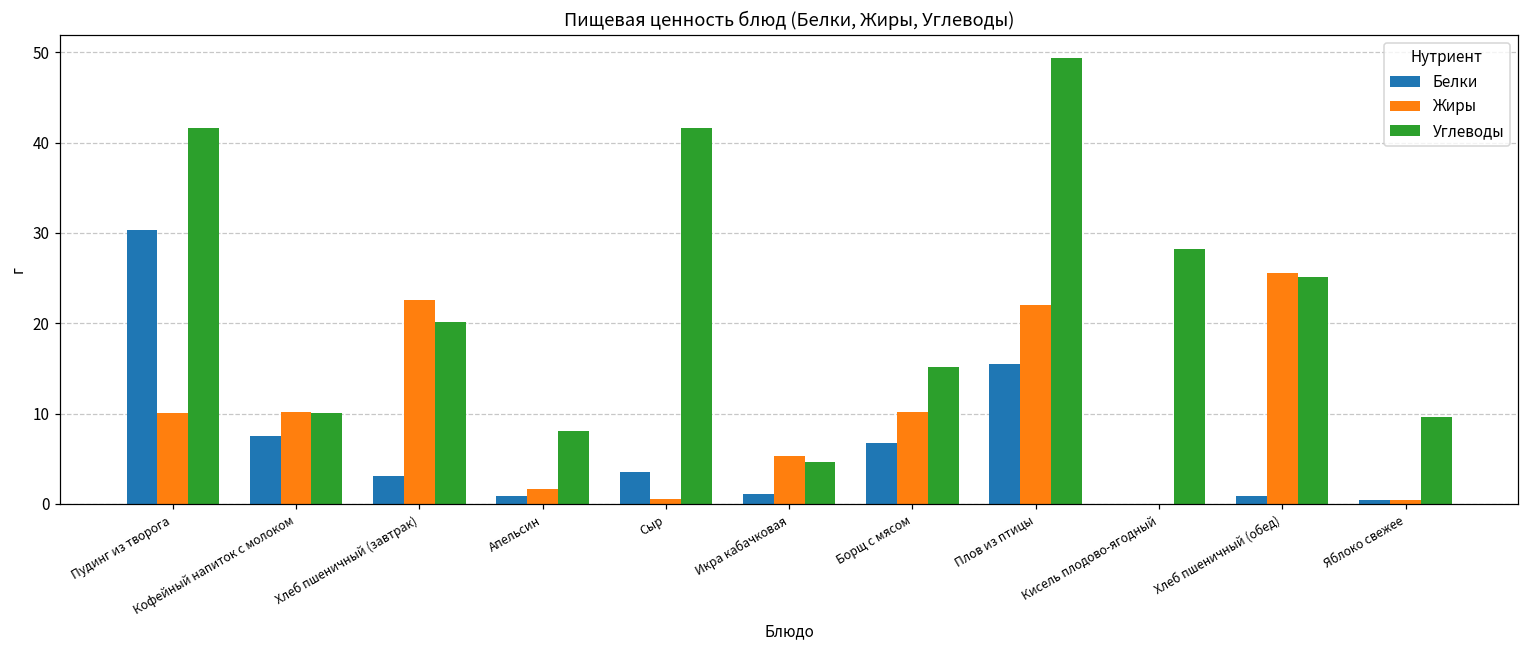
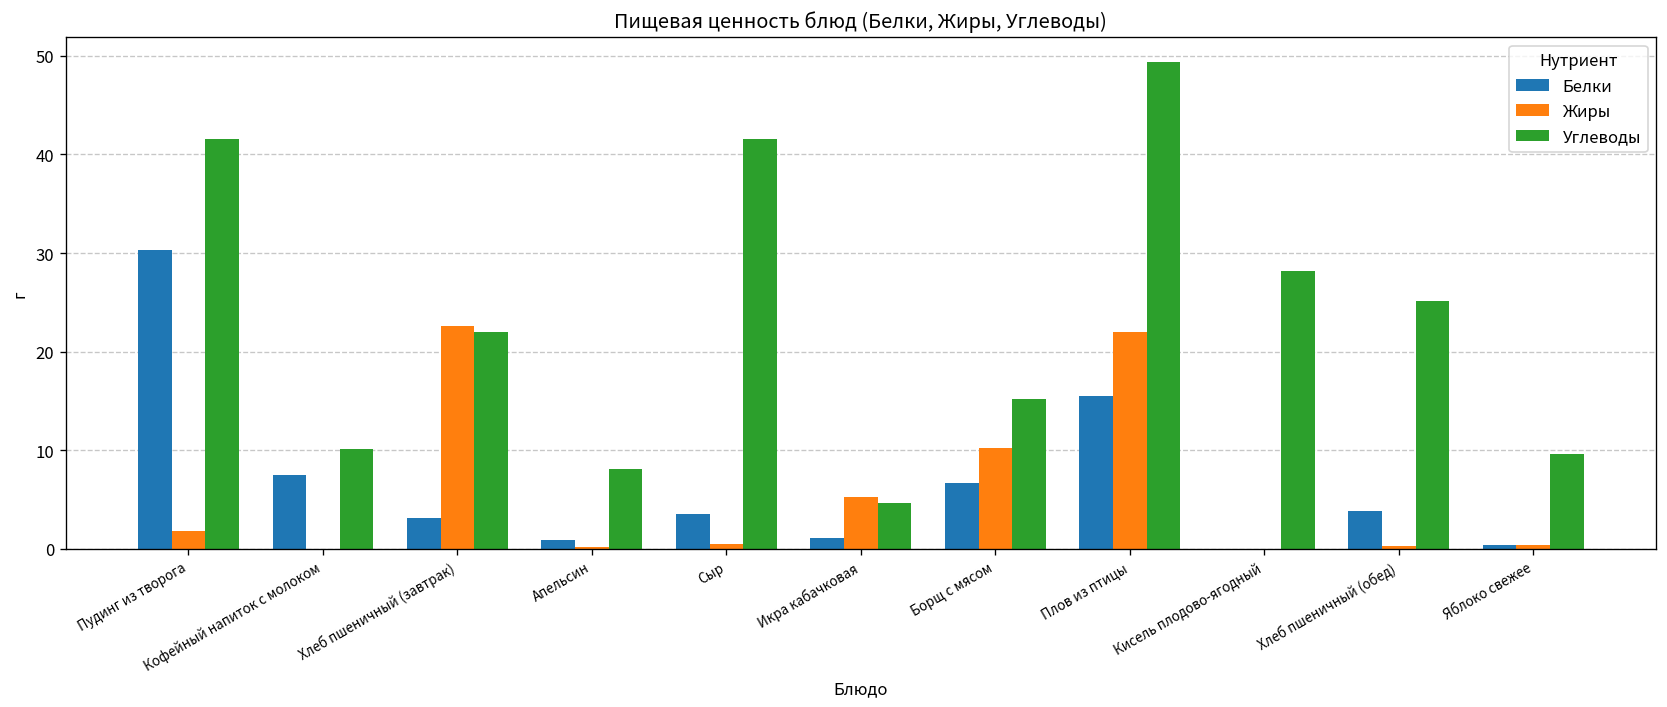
Жиры, Пудинг из творога: 10 -> 2
Жиры, Кофейный напиток с молоком: 10 -> 0
Углеводы, Хлеб пшеничный (завтрак): 20 -> 22
Жиры, Апельсин: 2 -> 0
Белки, Хлеб пшеничный (обед): 1 -> 4
Жиры, Хлеб пшеничный (обед): 26 -> 0
